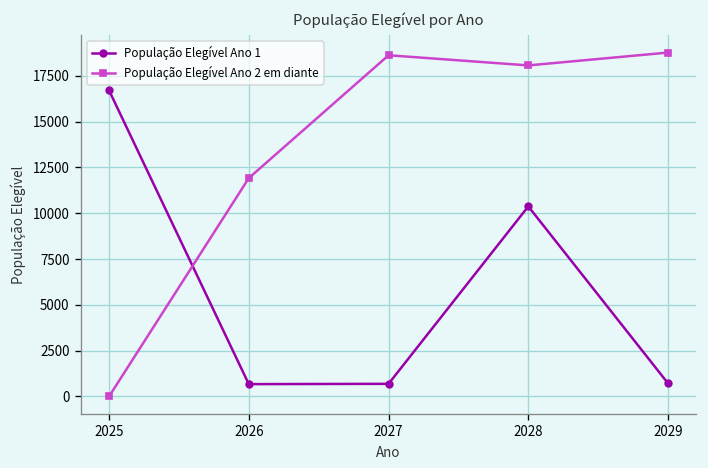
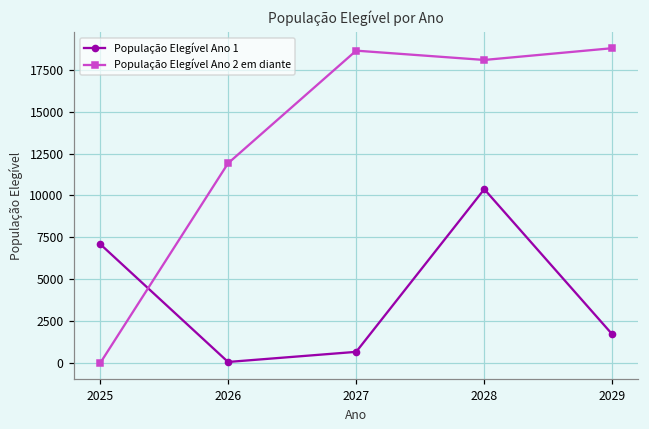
População Elegível Ano 1, 2025: 16700 -> 7100
População Elegível Ano 1, 2026: 700 -> 100
População Elegível Ano 1, 2029: 700 -> 1700
